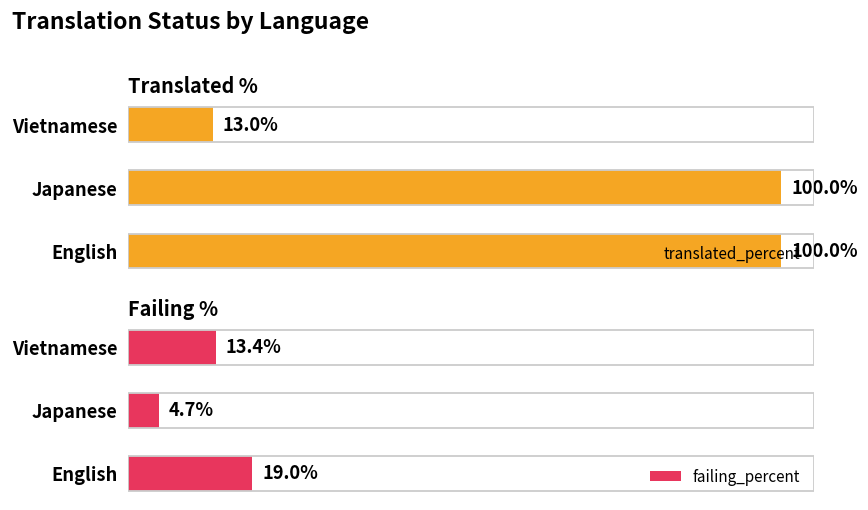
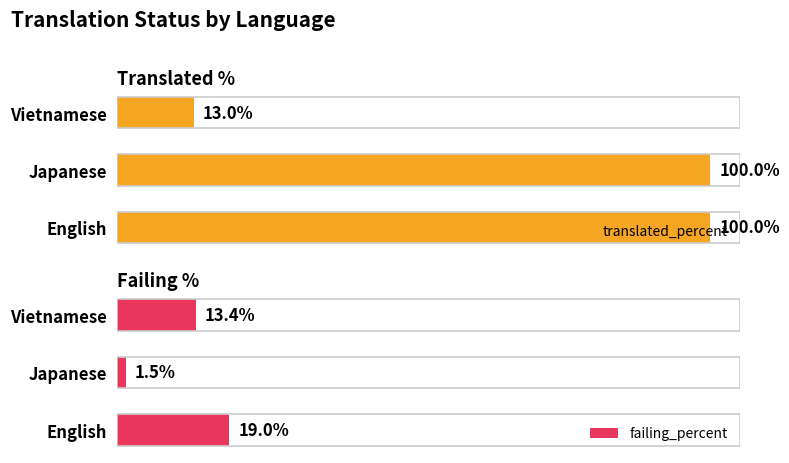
Failing %, Japanese: 4.7% -> 1.5%
